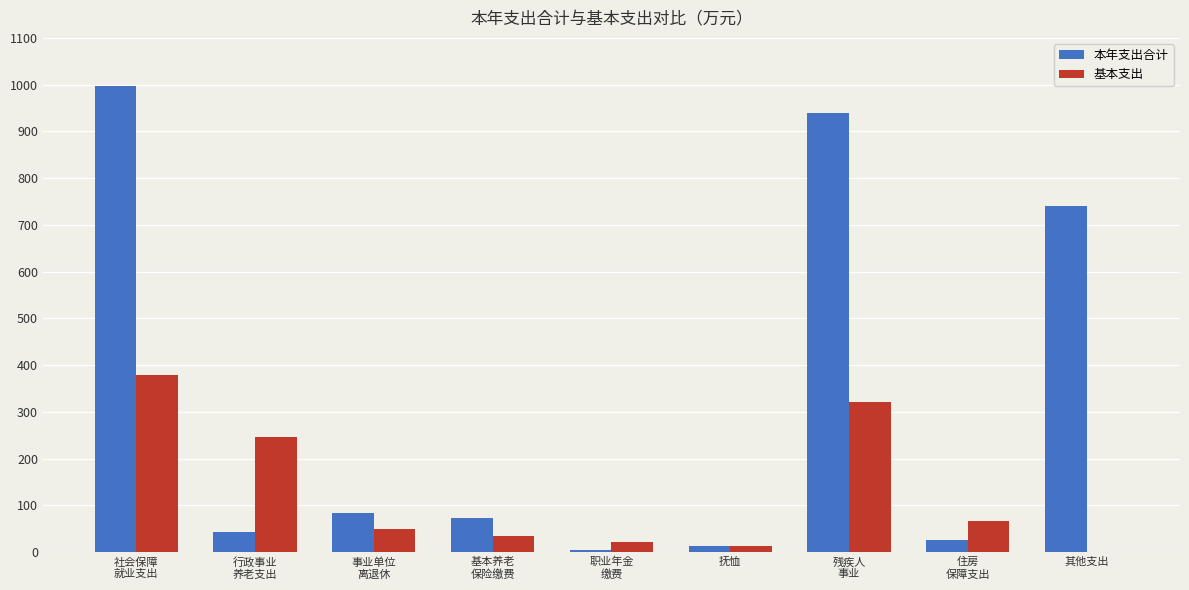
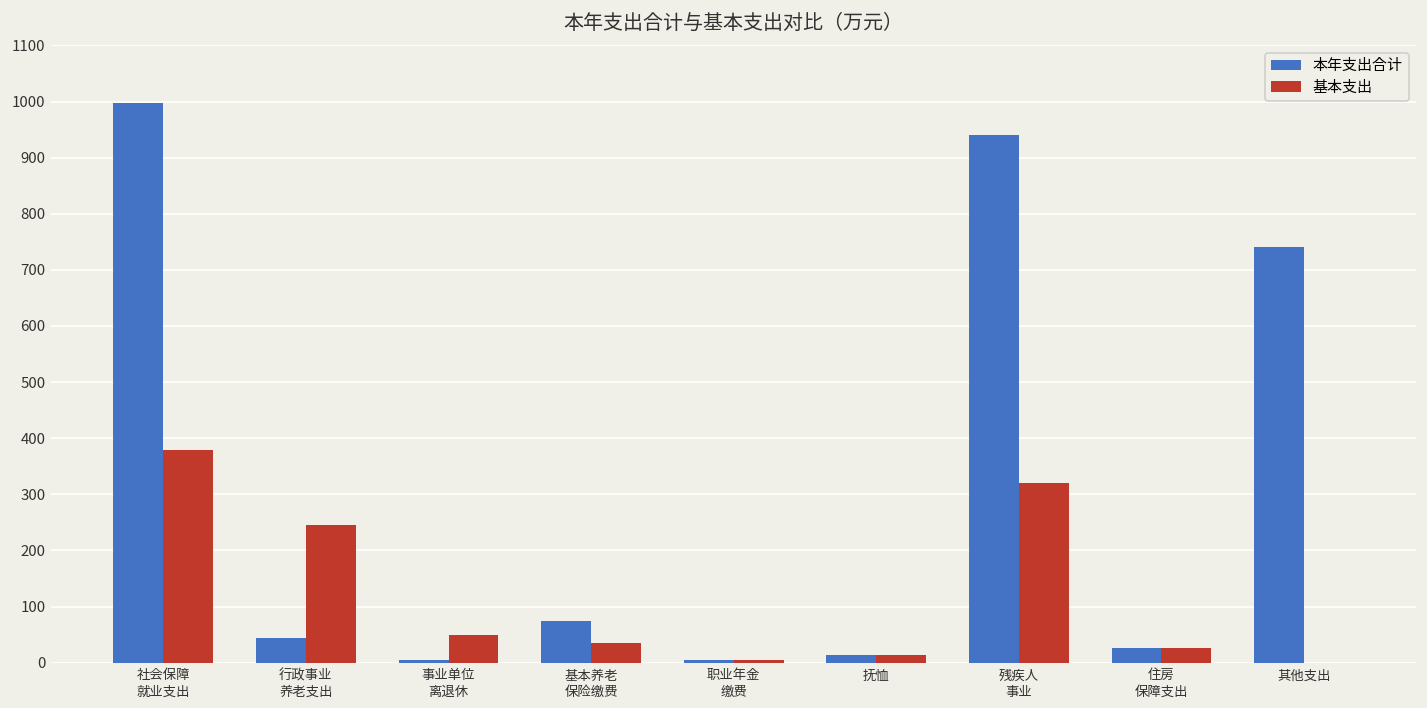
本年支出合计, 事业单位 离退休: 80 -> 0
基本支出, 职业年金 缴费: 20 -> 0
基本支出, 住房 保障支出: 70 -> 30
